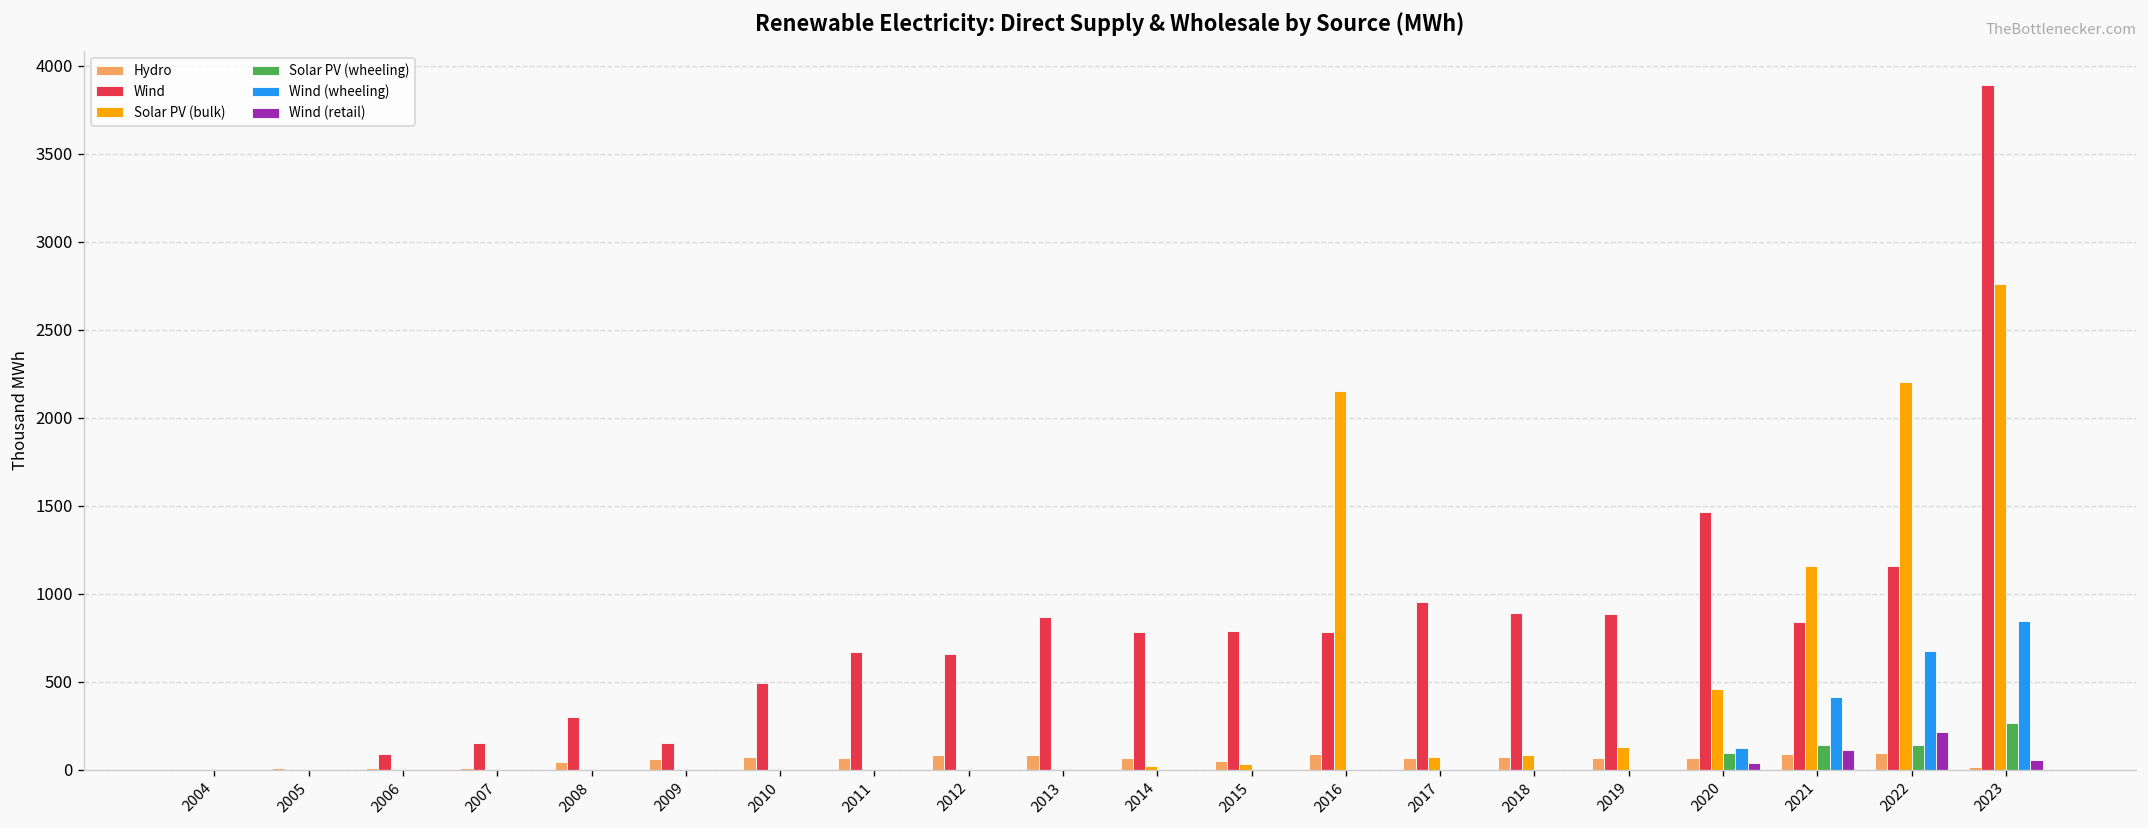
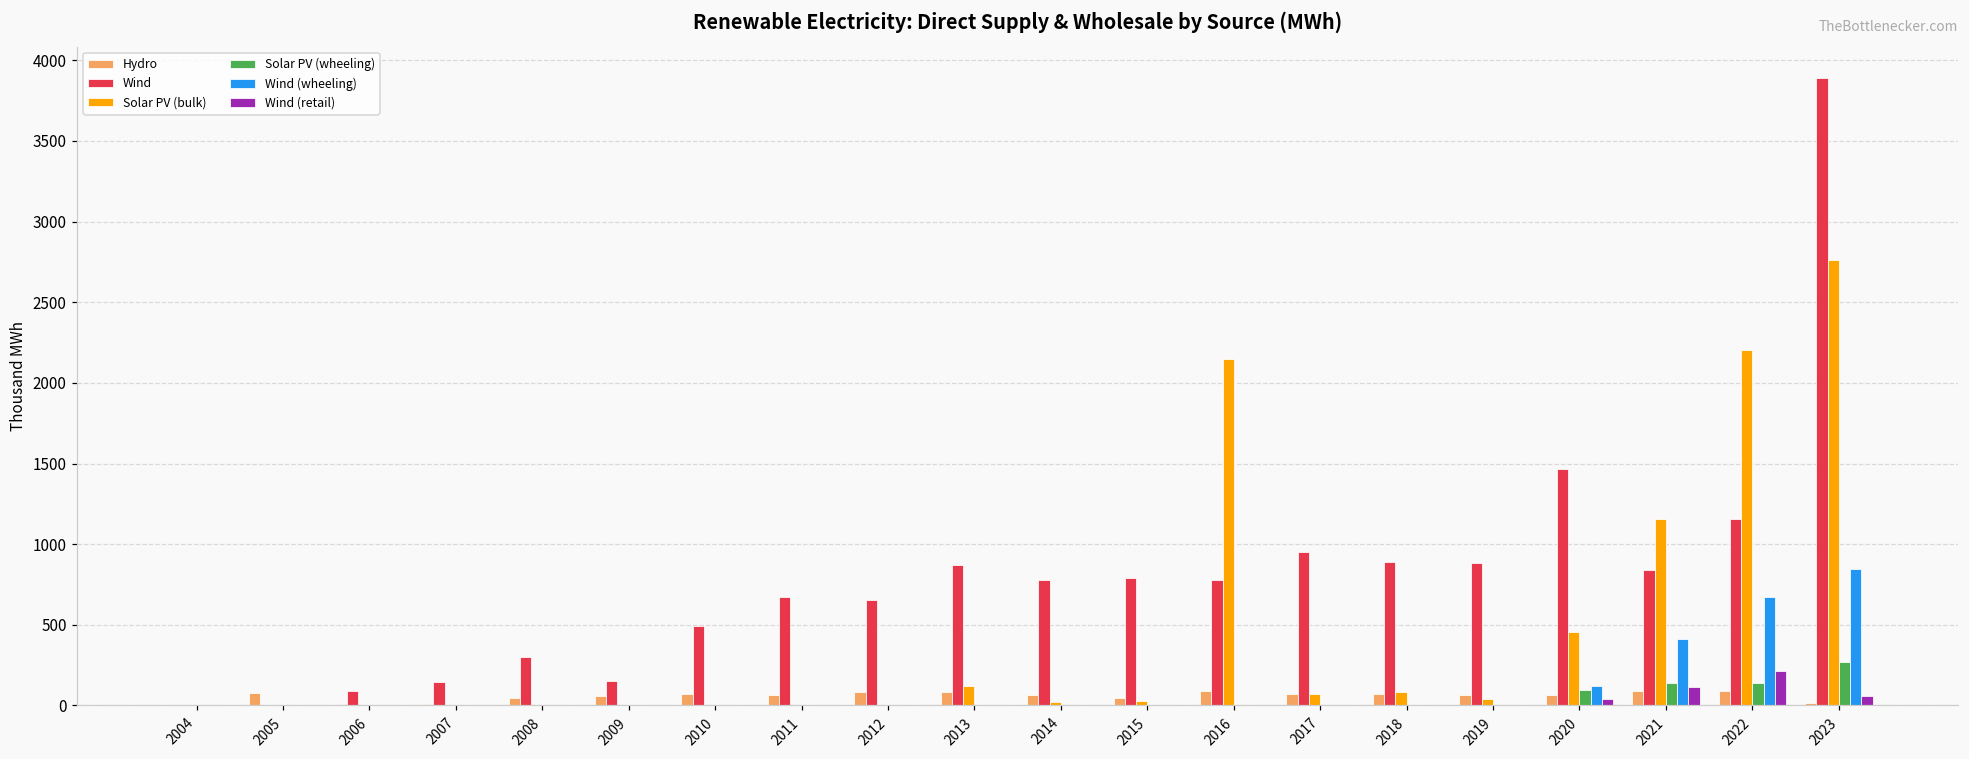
Hydro, 2005: 10 -> 80
Solar PV (bulk), 2013: 10 -> 120
Solar PV (bulk), 2019: 130 -> 40
